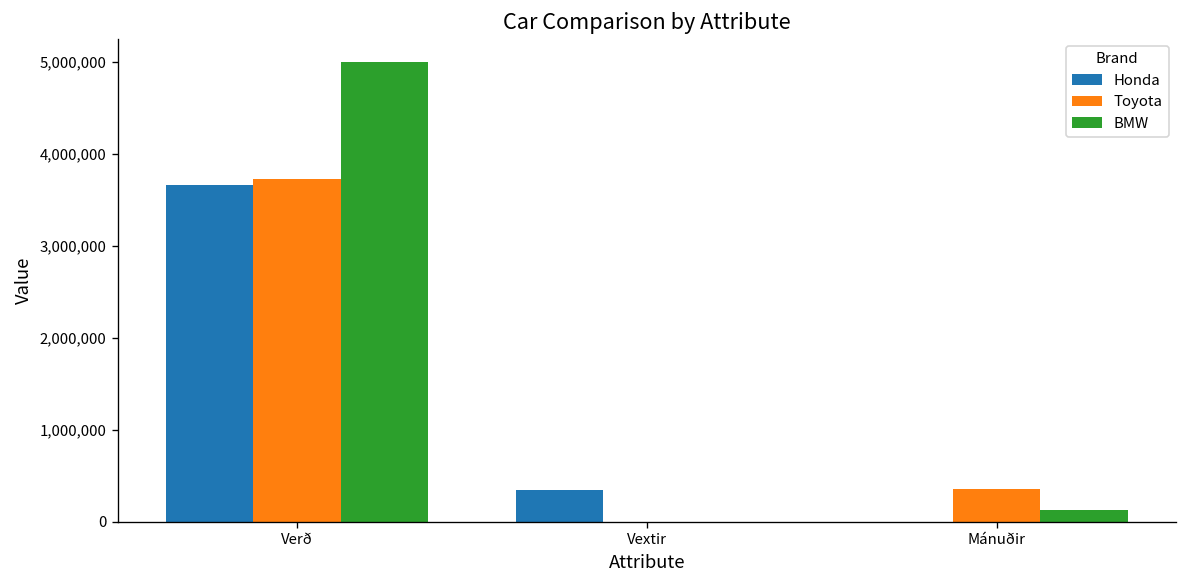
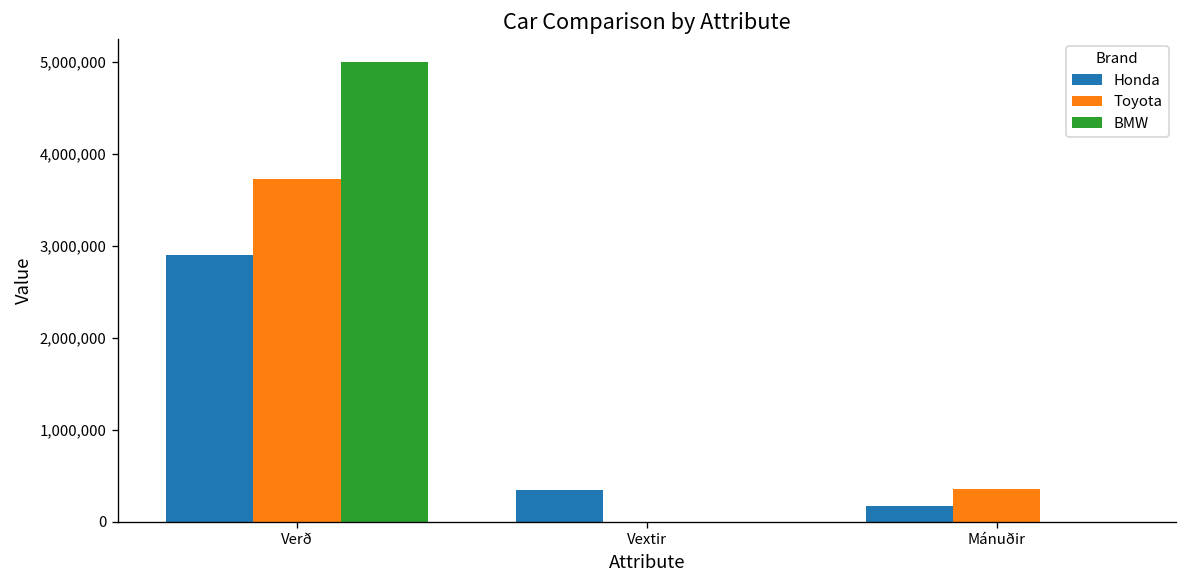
Honda, Verð: 3,700,000 -> 2,900,000
Honda, Mánuðir: 0 -> 200,000
BMW, Mánuðir: 100,000 -> 0
